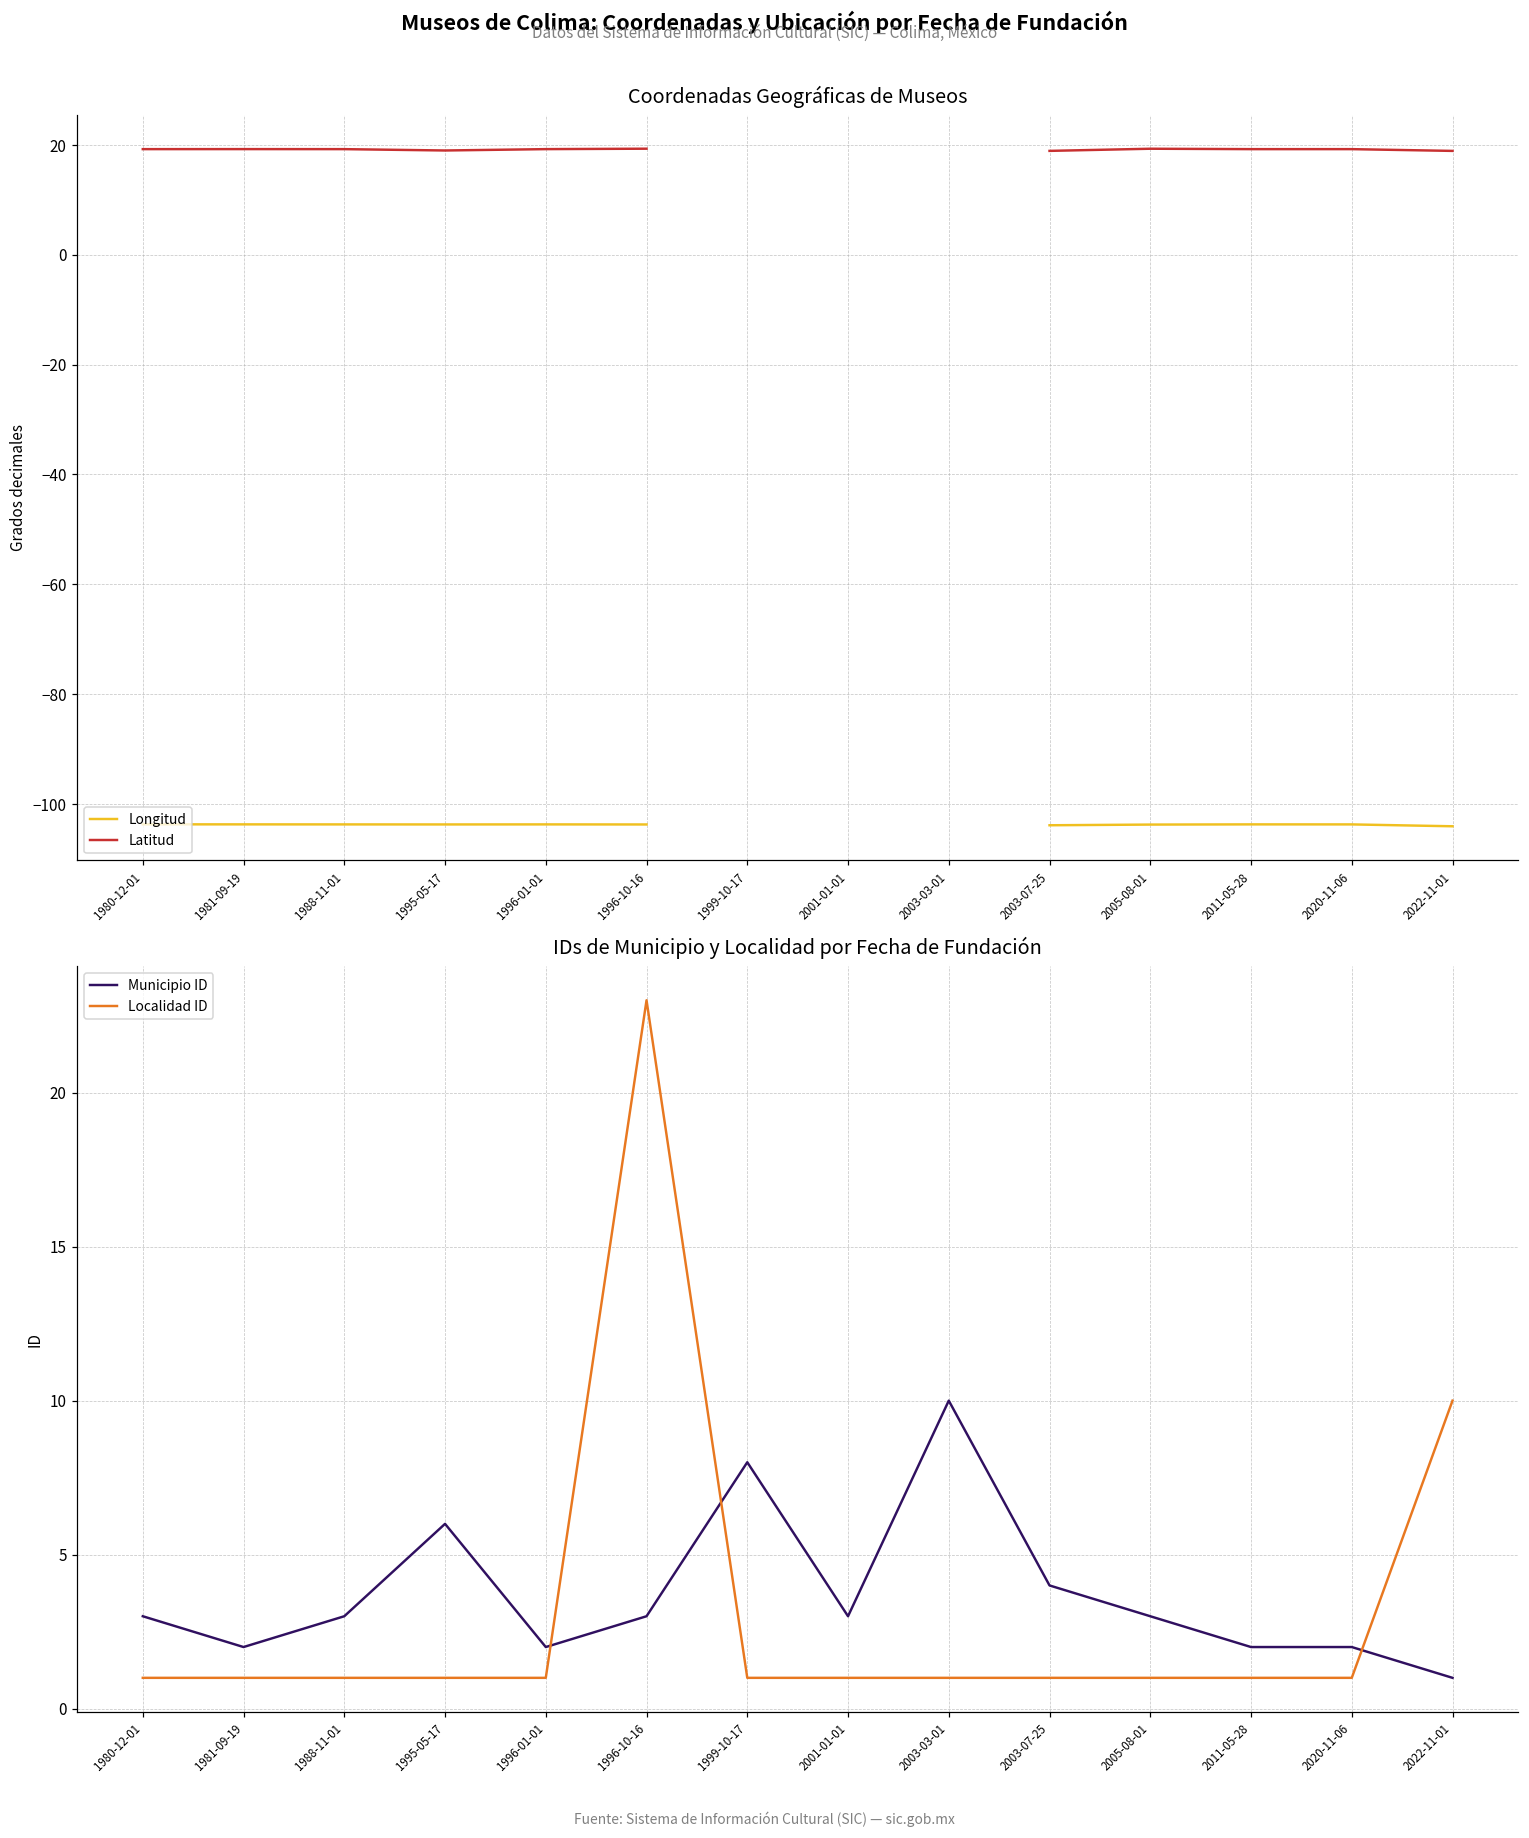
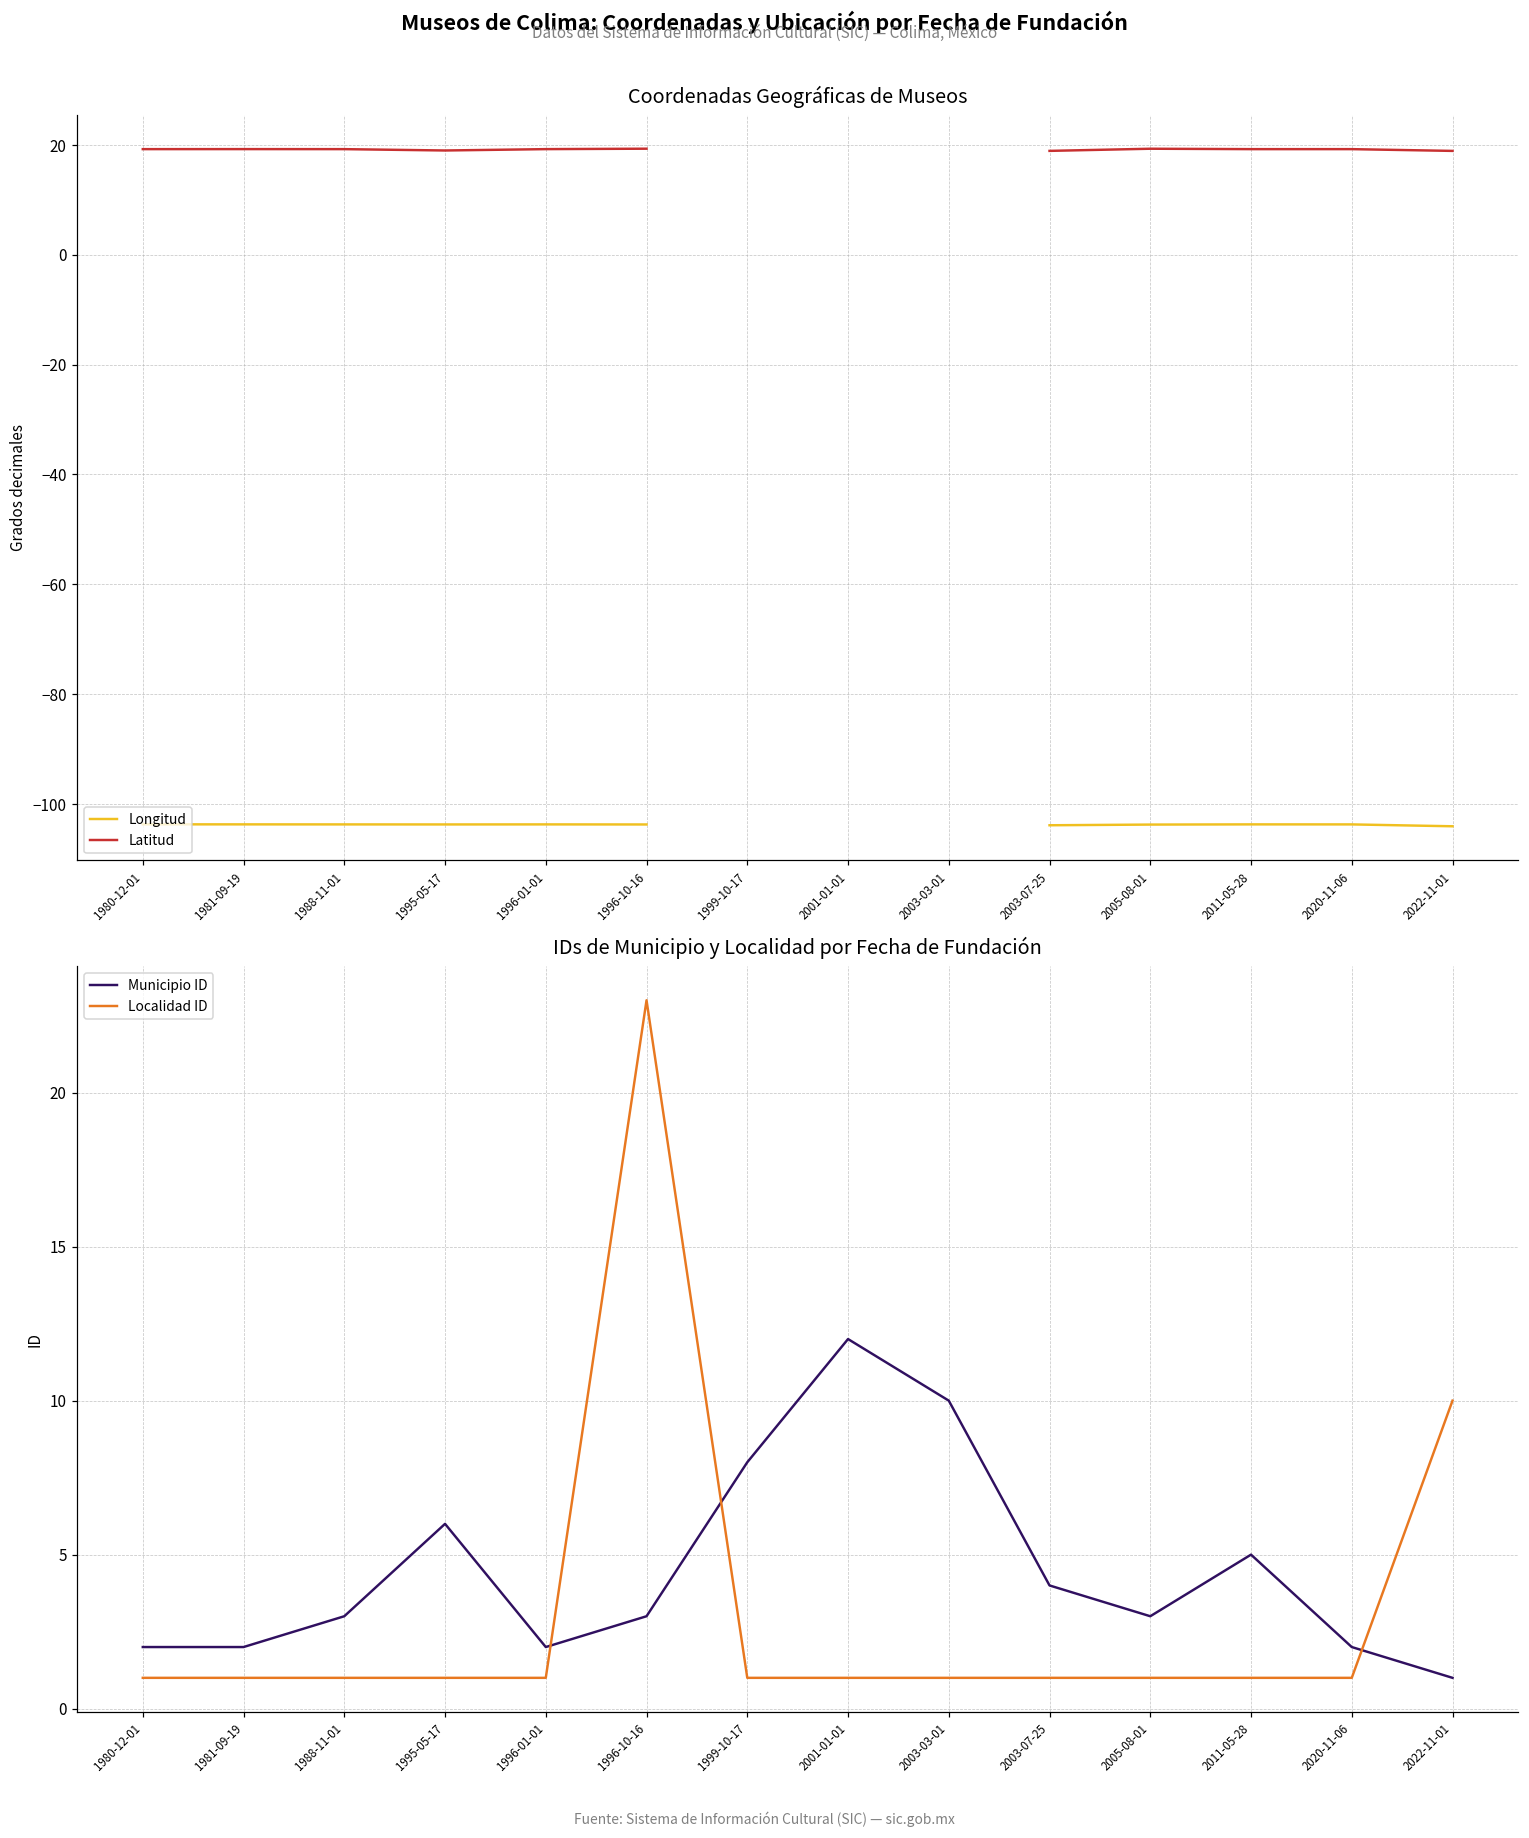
IDs de Municipio y Localidad por Fecha de Fundación, Municipio ID, 1980-12-01: 3 -> 2
IDs de Municipio y Localidad por Fecha de Fundación, Municipio ID, 2001-01-01: 3 -> 12
IDs de Municipio y Localidad por Fecha de Fundación, Municipio ID, 2011-05-28: 2 -> 5
